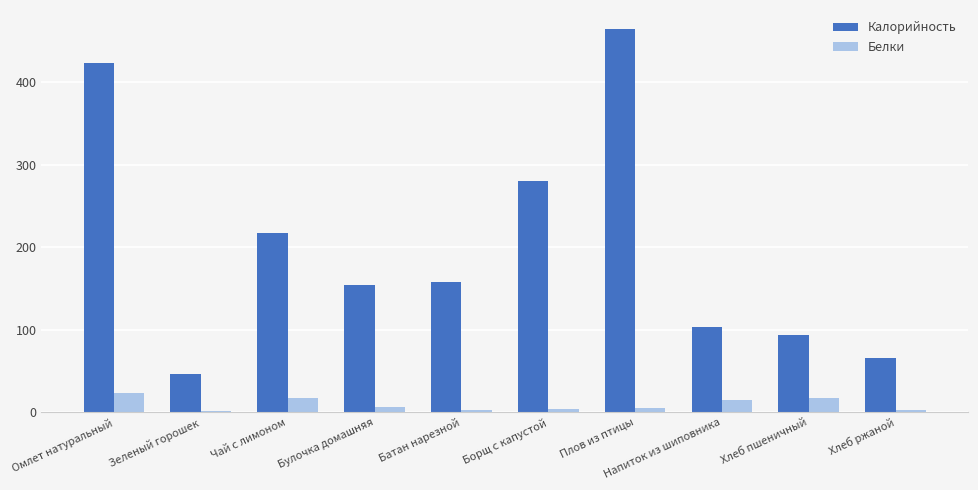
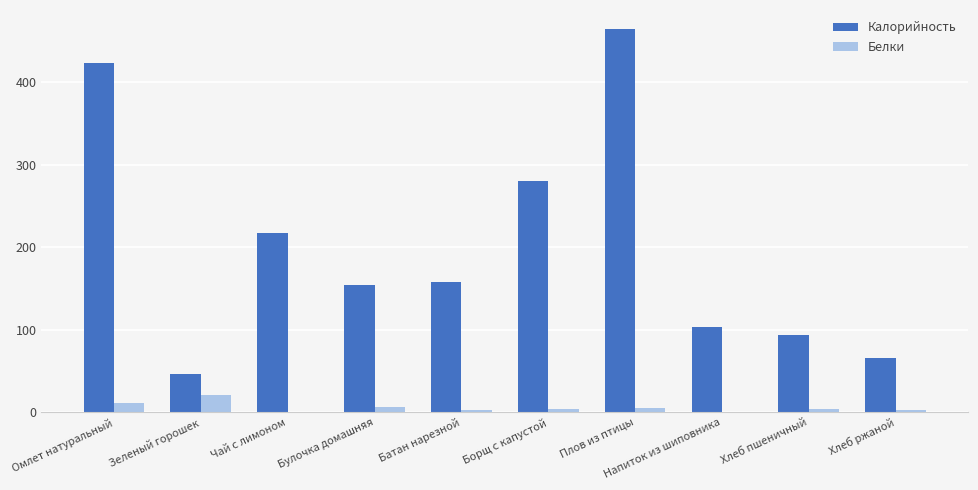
Белки, Омлет натуральный: 20 -> 10
Белки, Зеленый горошек: 0 -> 20
Белки, Чай с лимоном: 20 -> 0
Белки, Напиток из шиповника: 10 -> 0
Белки, Хлеб пшеничный: 20 -> 0
